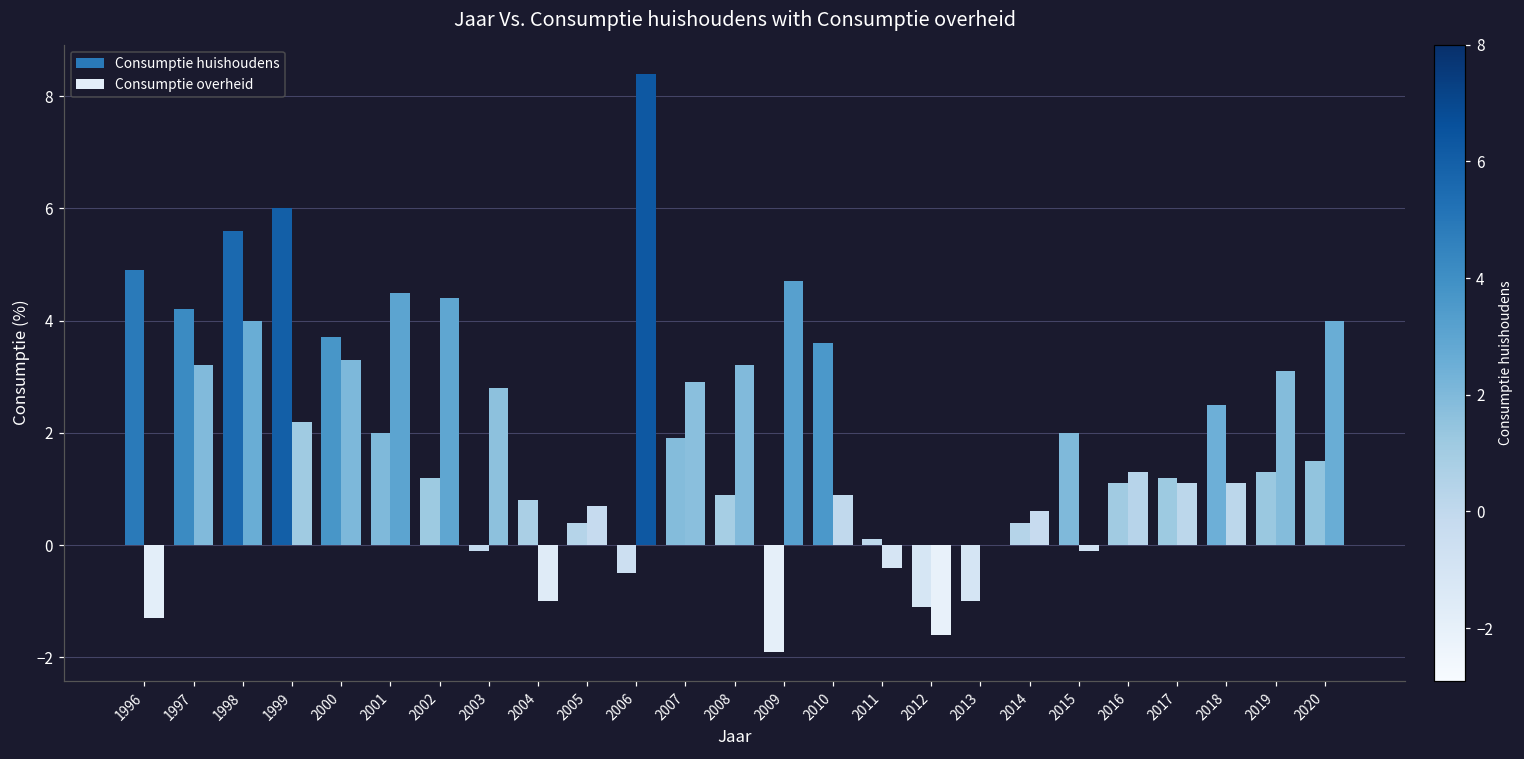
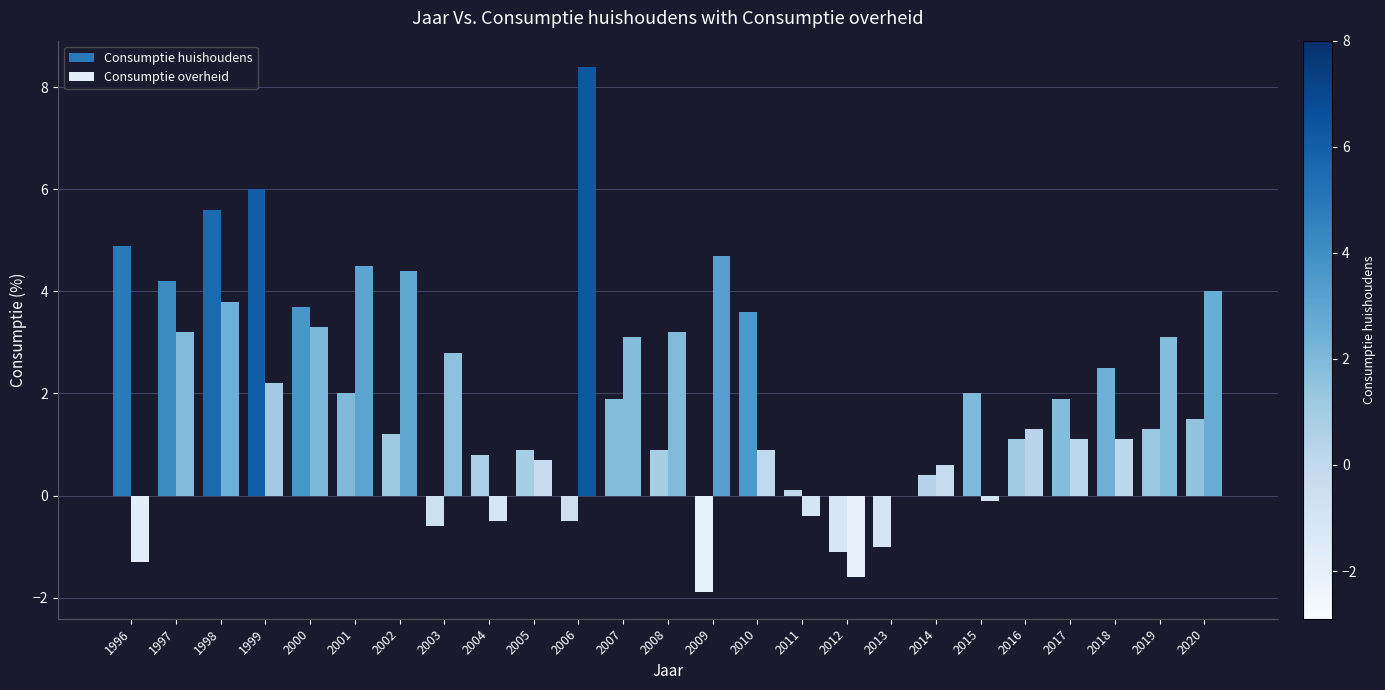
Consumptie overheid, 1998: 4.0 -> 3.8
Consumptie huishoudens, 2003: -0.1 -> -0.6
Consumptie overheid, 2004: -1.0 -> -0.5
Consumptie huishoudens, 2005: 0.4 -> 0.9
Consumptie overheid, 2007: 2.9 -> 3.1
Consumptie huishoudens, 2017: 1.2 -> 1.9
